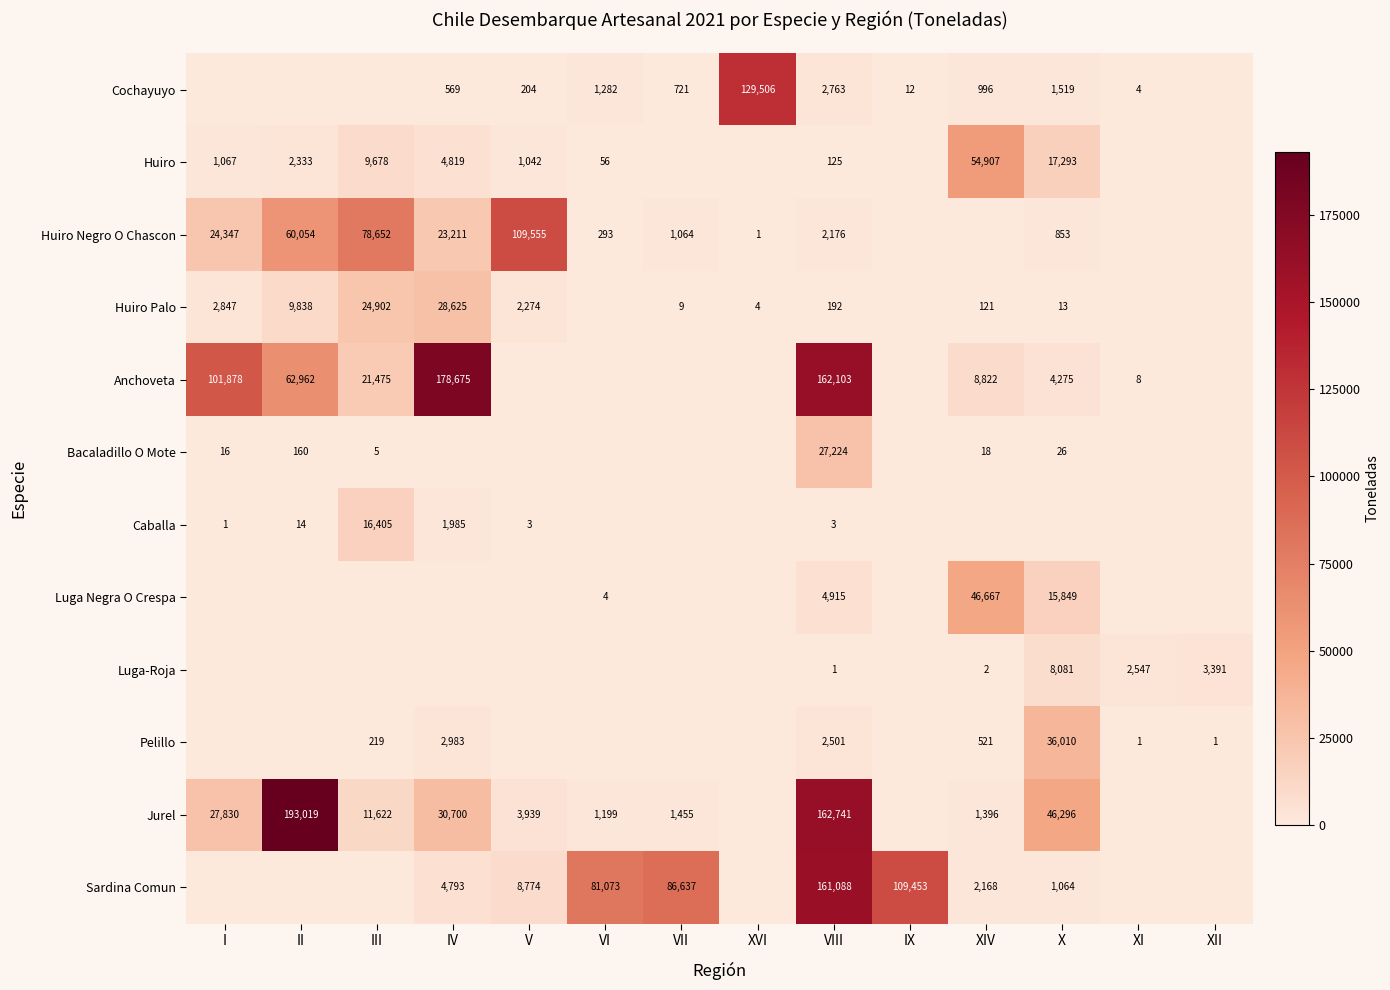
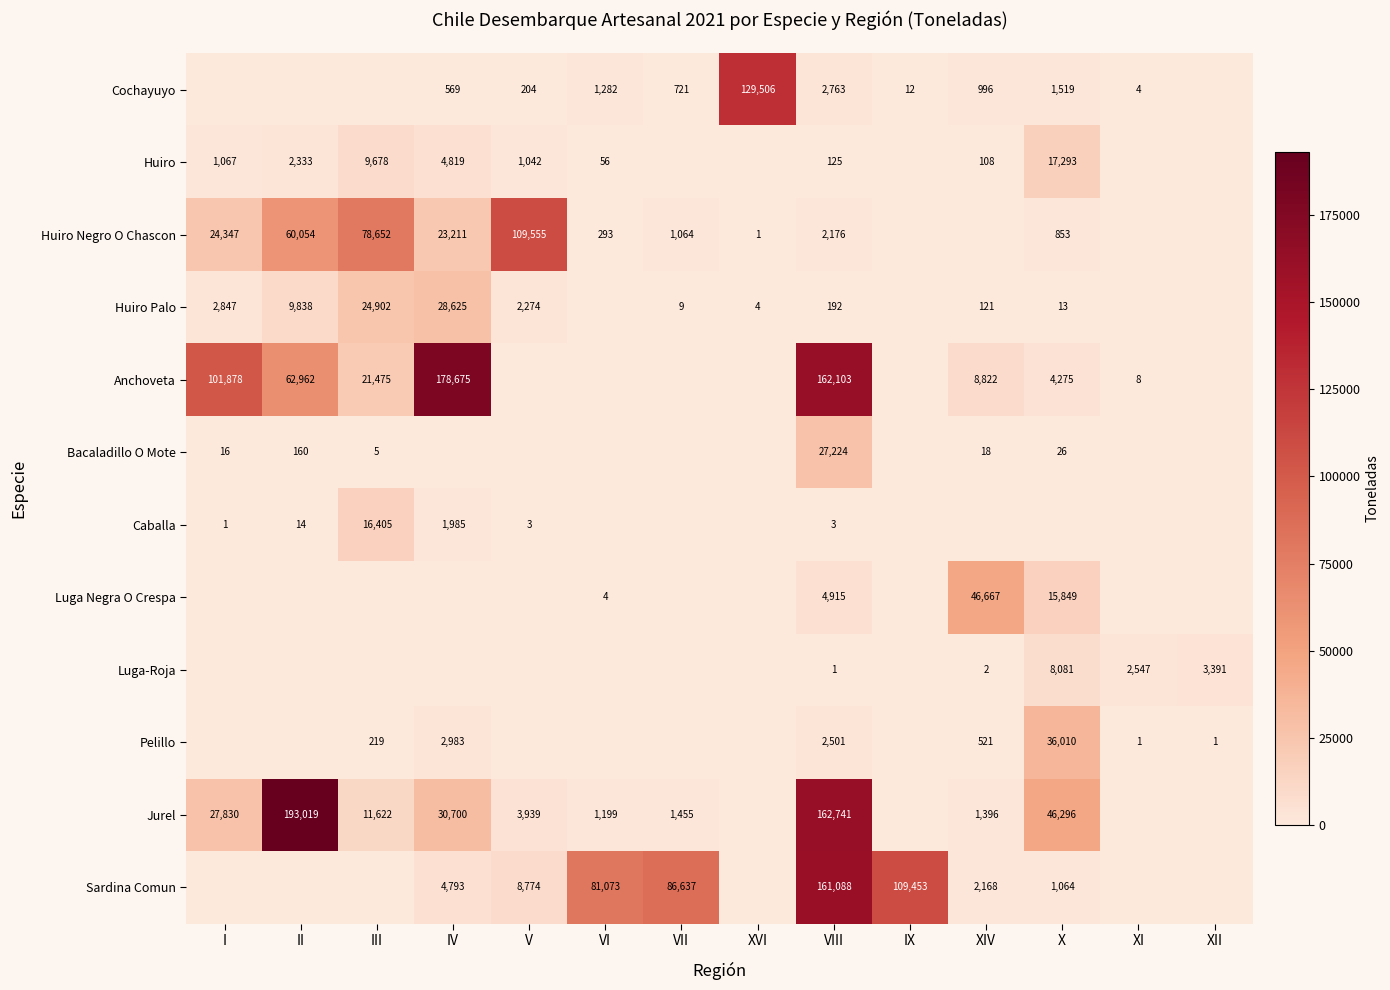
Huiro, XIV: 54,907 -> 108
